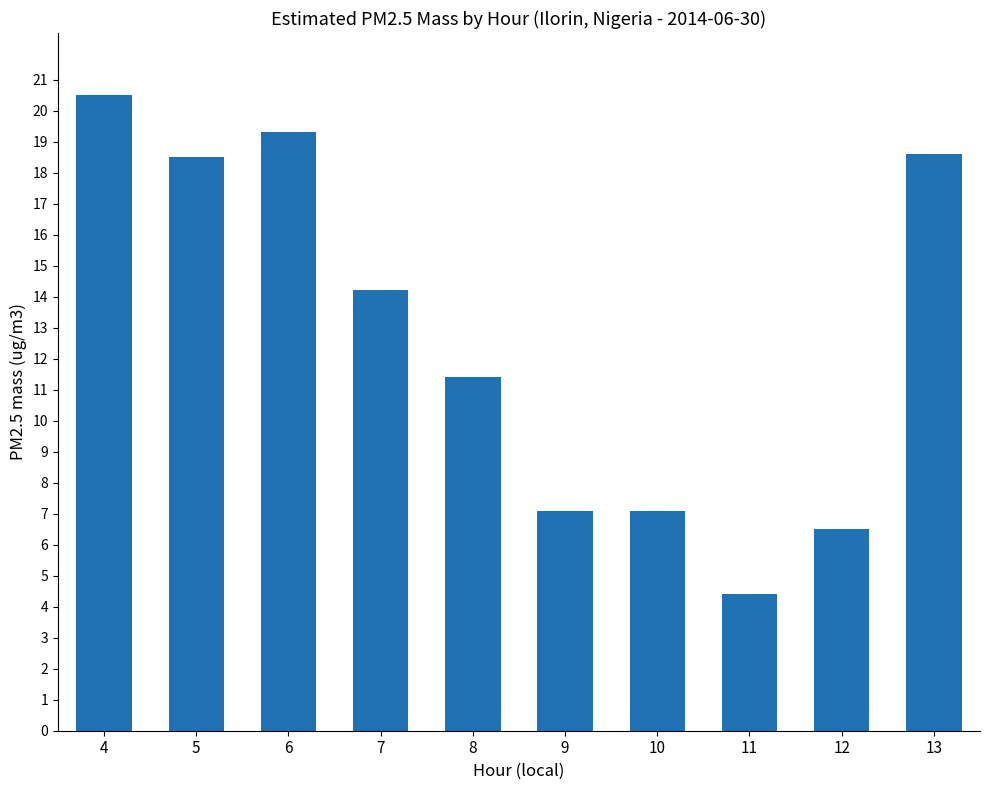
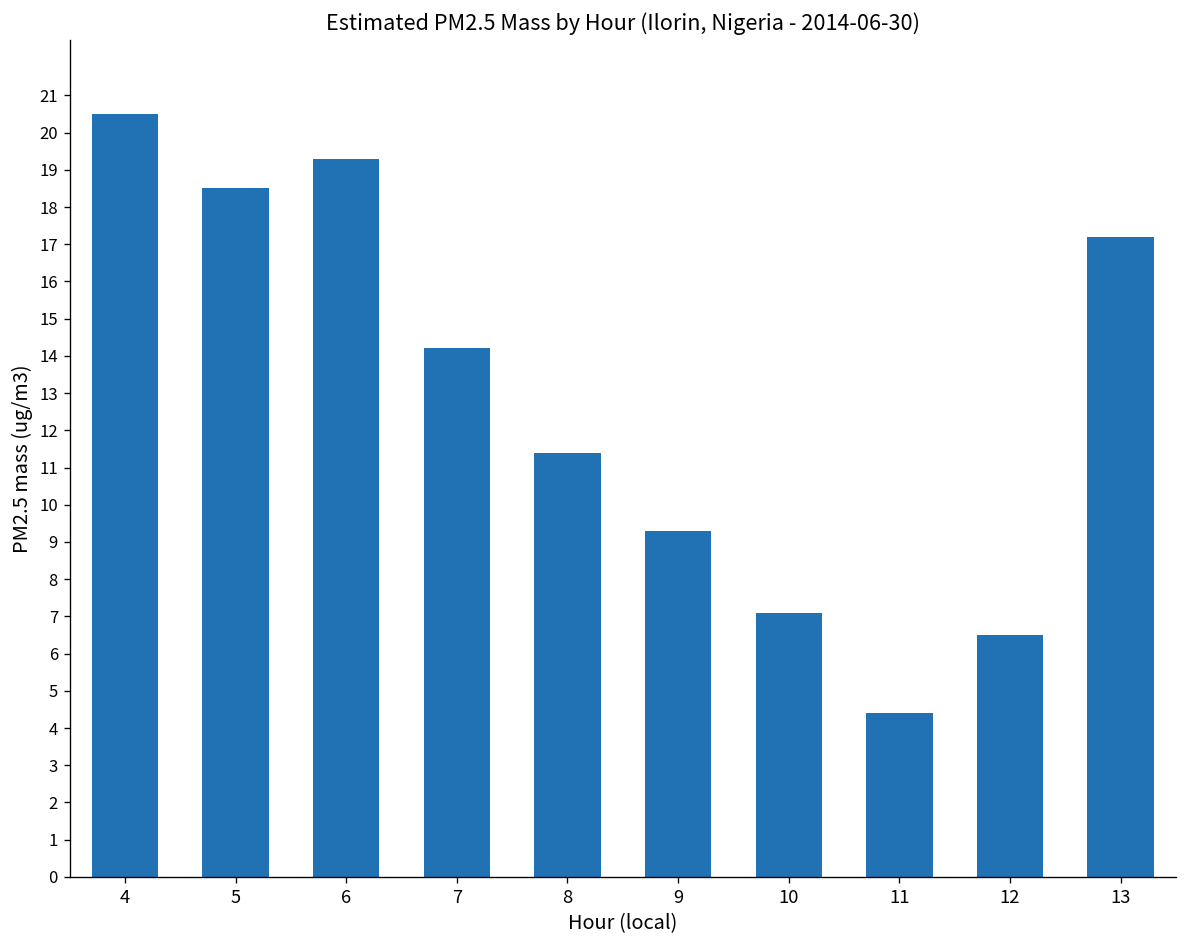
9: 7.1 -> 9.3
13: 18.6 -> 17.2
